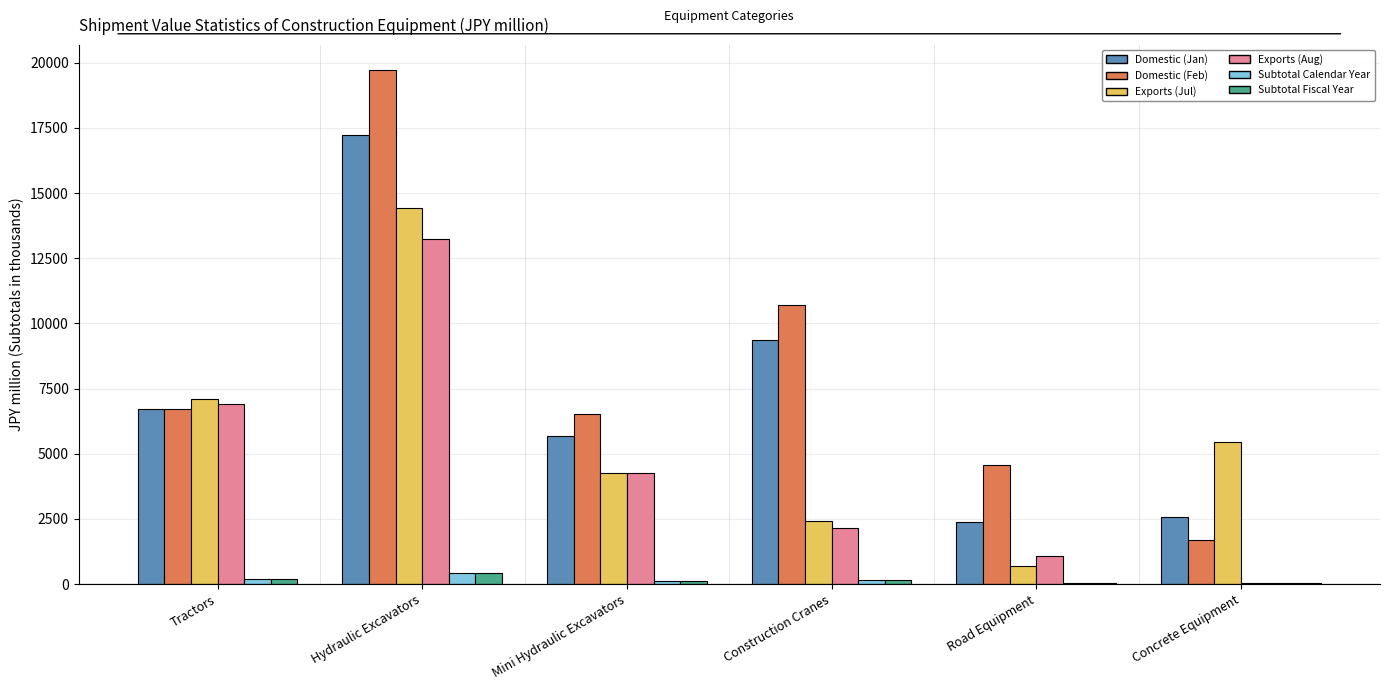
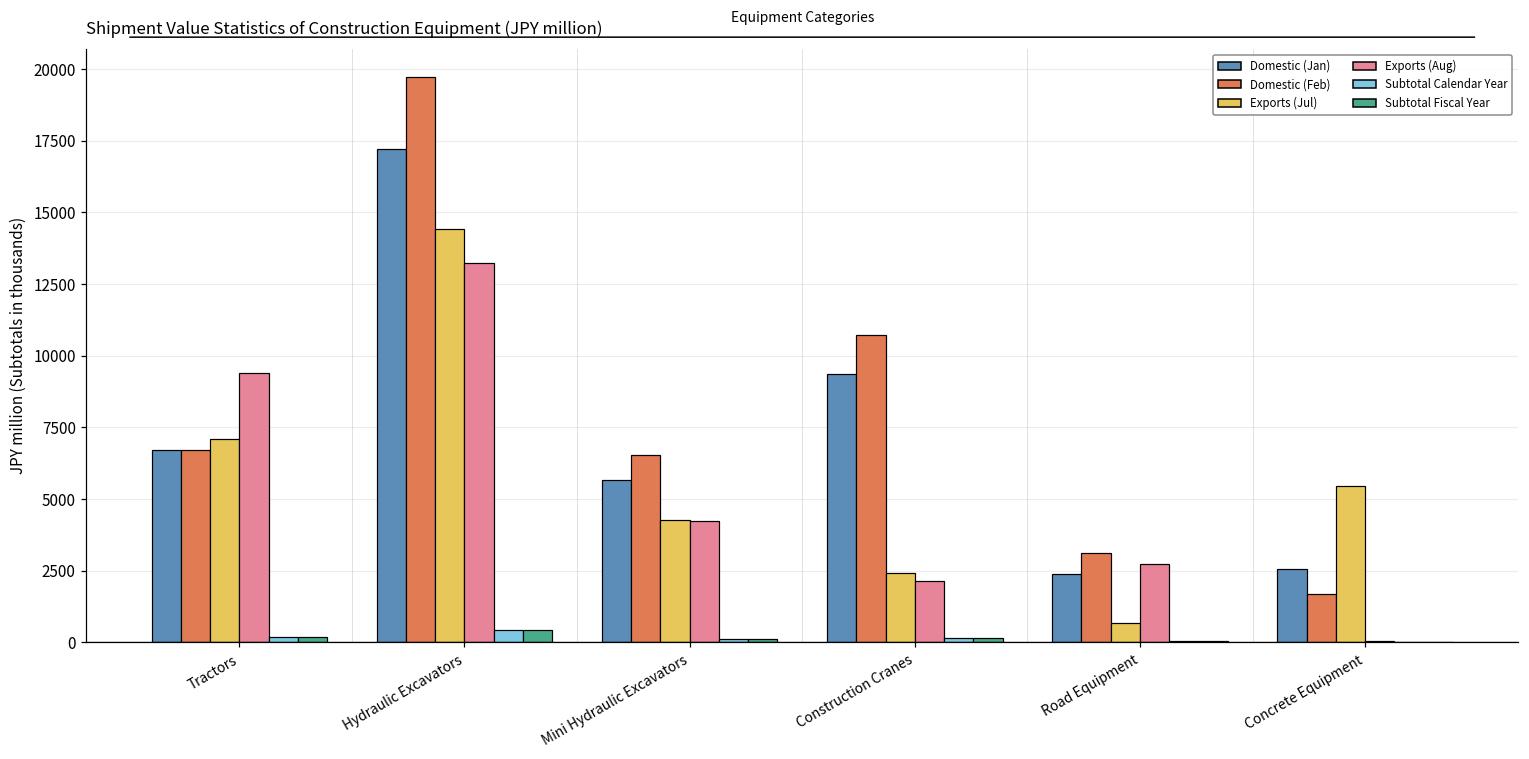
Exports (Aug), Tractors: 6900 -> 9400
Domestic (Feb), Road Equipment: 4600 -> 3100
Exports (Aug), Road Equipment: 1100 -> 2800
